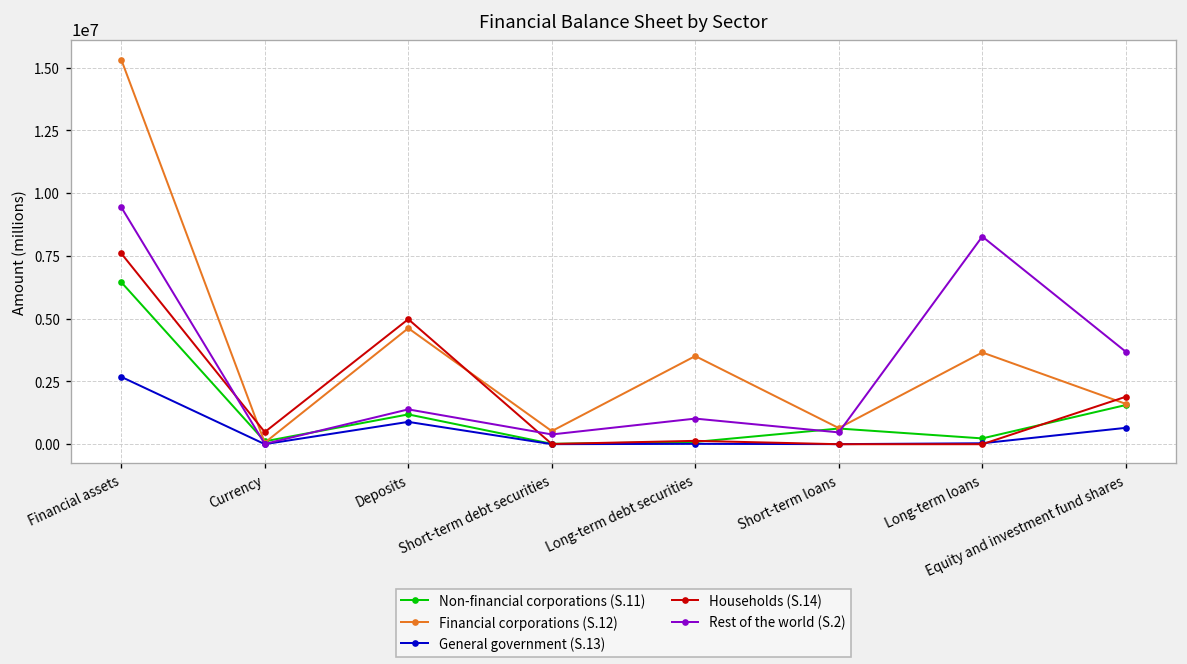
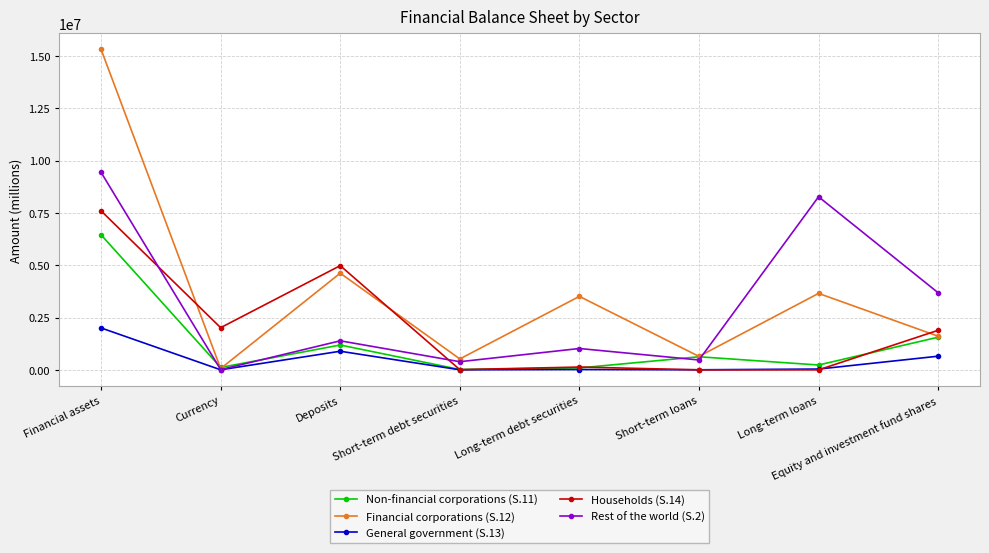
General government (S.13), Financial assets: 2700000 -> 2000000
Households (S.14), Currency: 500000 -> 2000000
